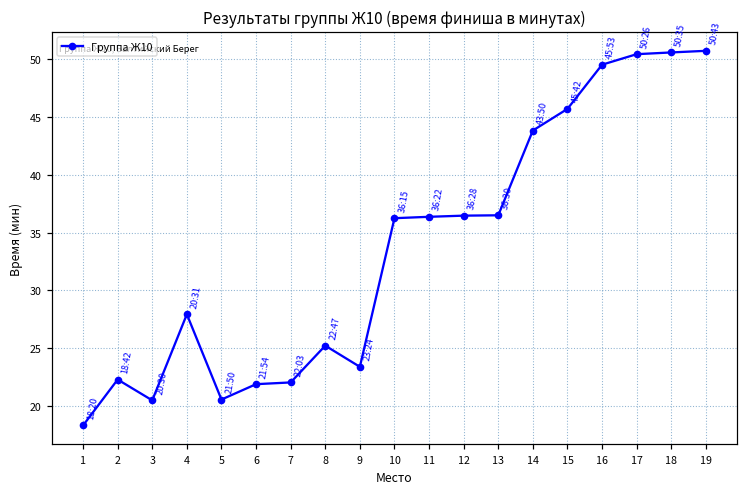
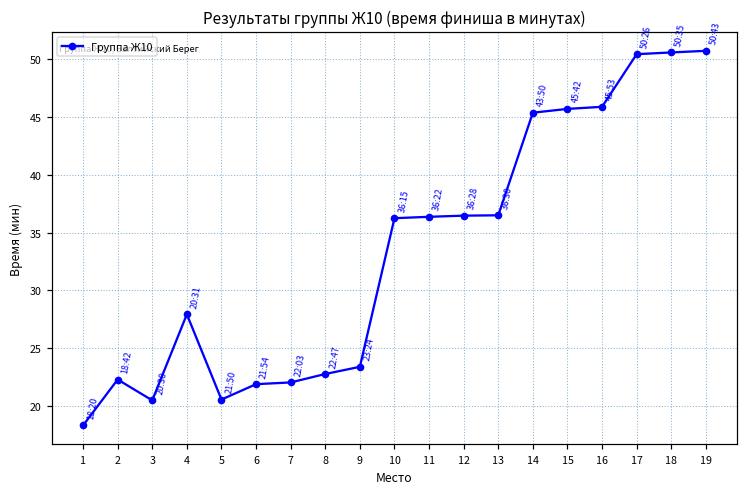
8: 25.2 -> 22.8
14: 43.8 -> 45.4
16: 49.5 -> 45.9
